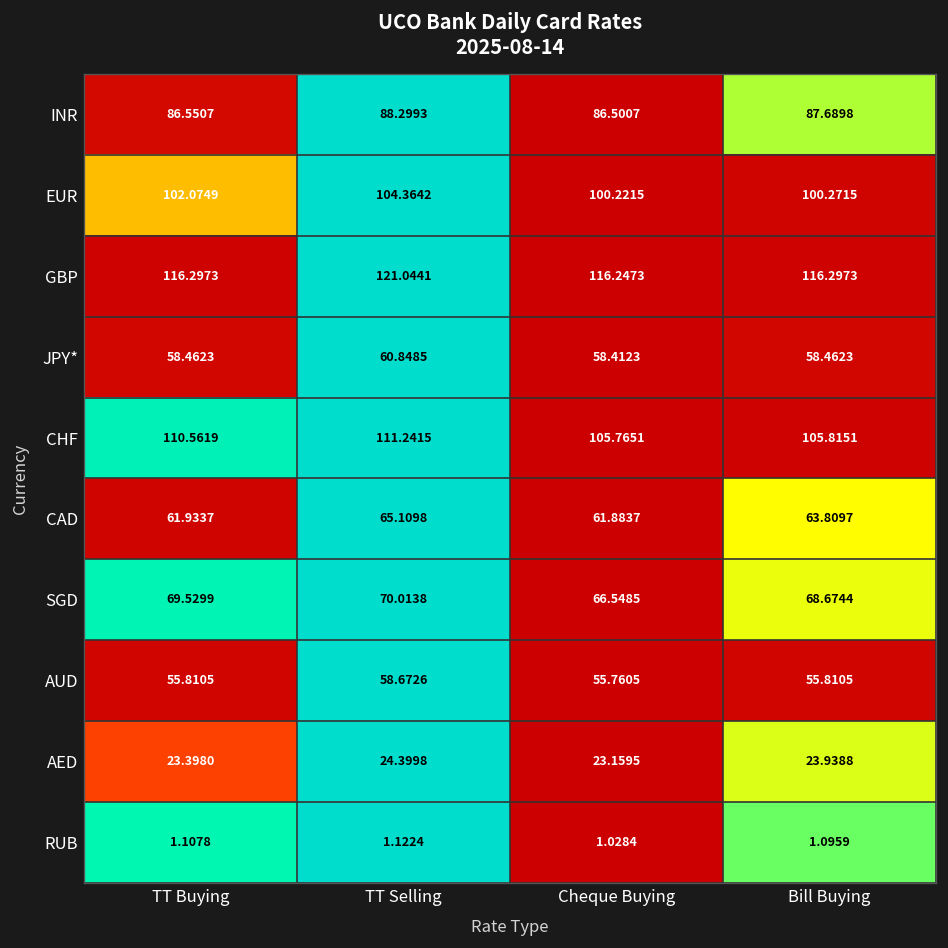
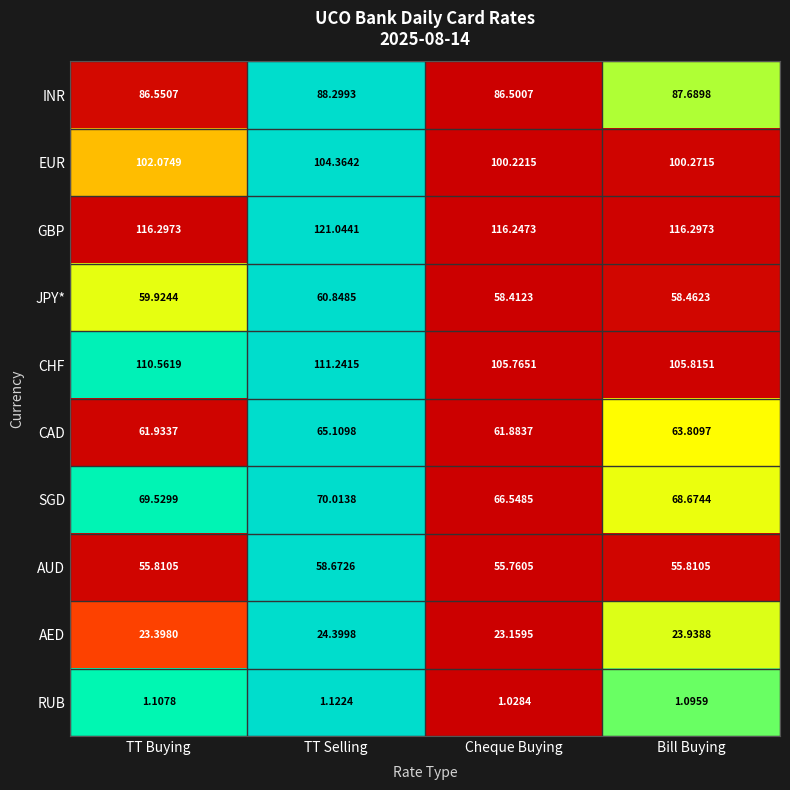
JPY*, TT Buying: 58.4623 -> 59.9244
